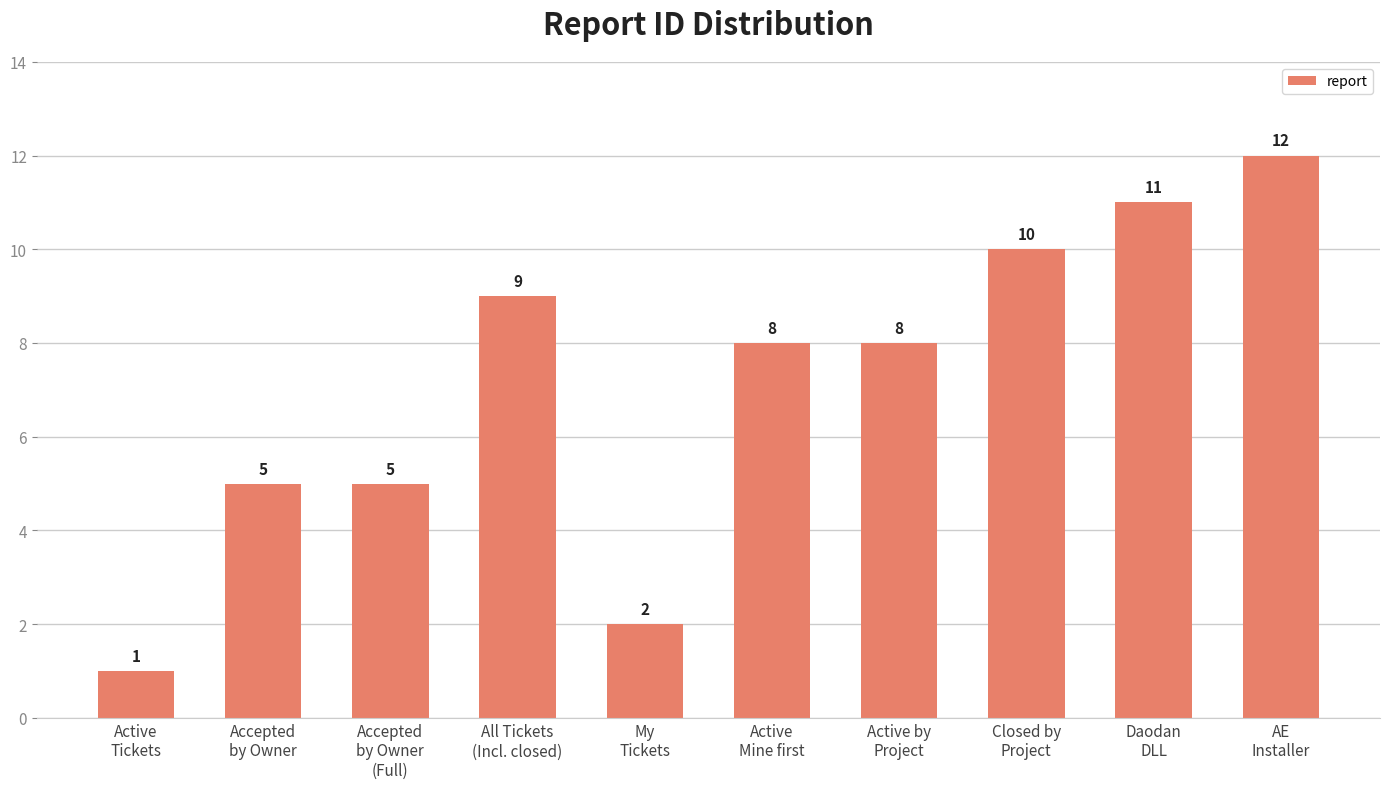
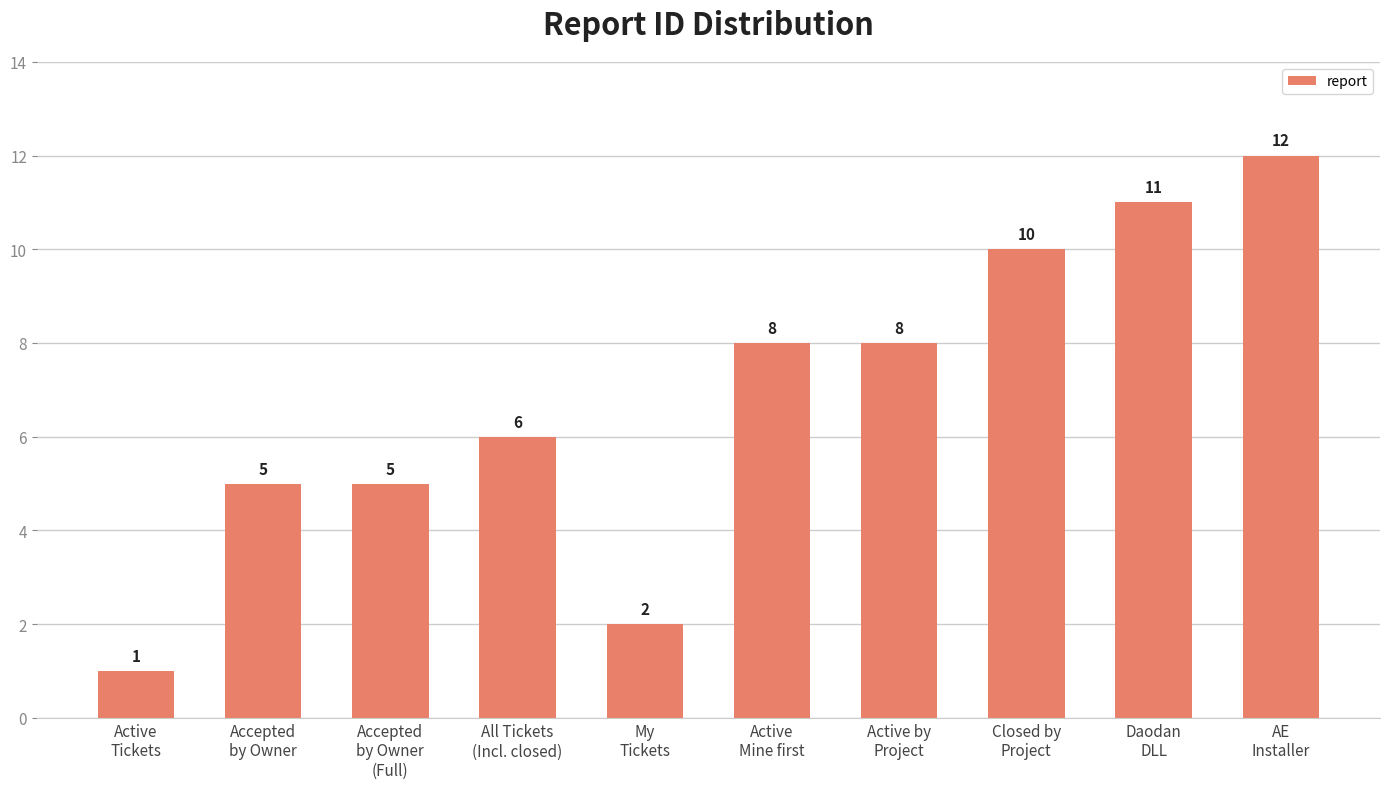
All Tickets (Incl. closed): 9 -> 6
